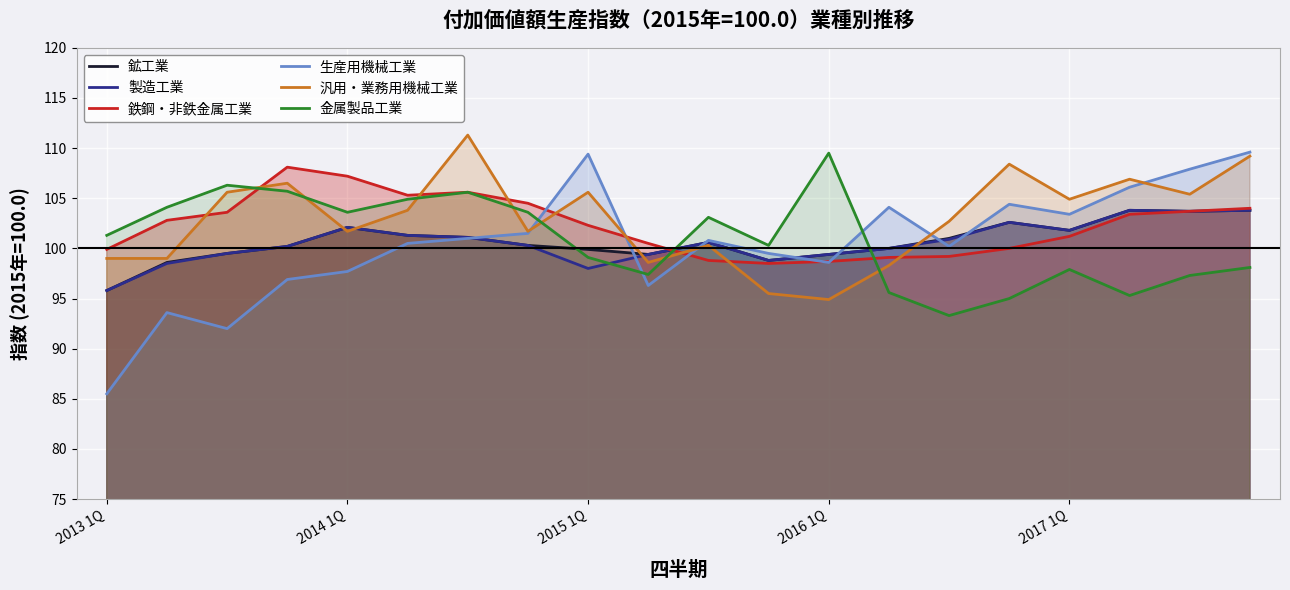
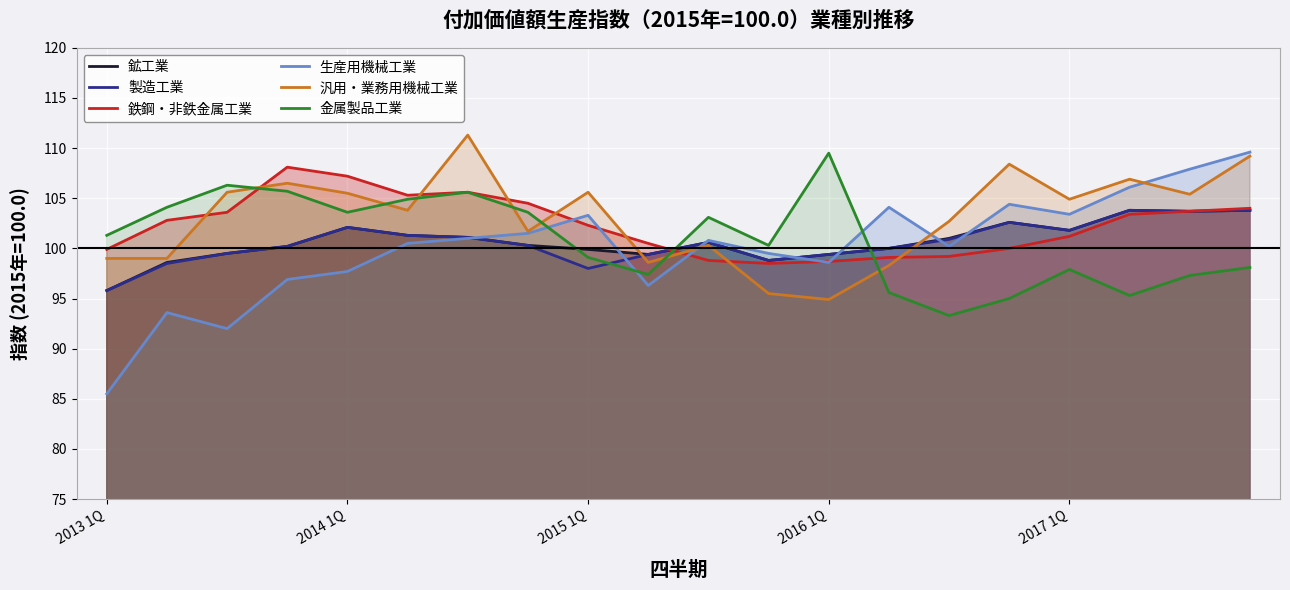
汎用・業務用機械工業, 2014 1Q: 101.7 -> 105.5
生産用機械工業, 2015 1Q: 109.4 -> 103.3
